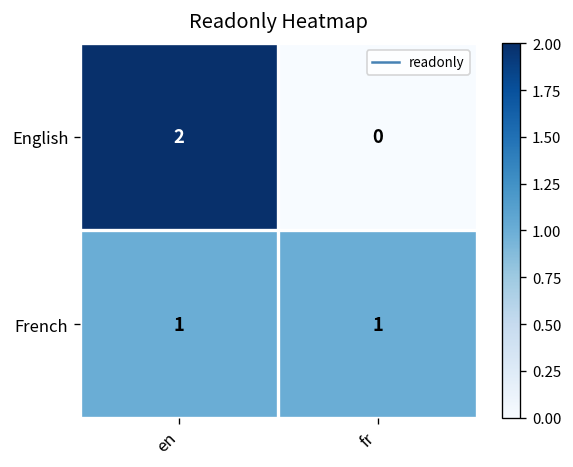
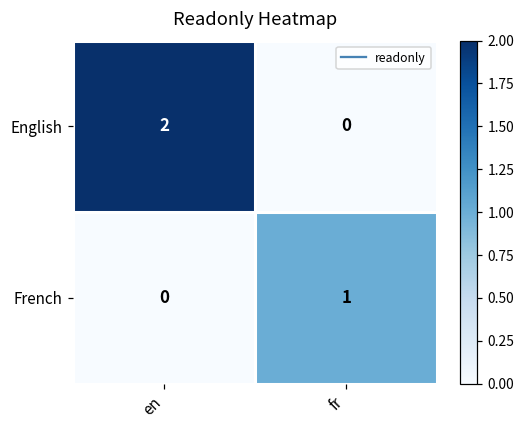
French, en: 1 -> 0
